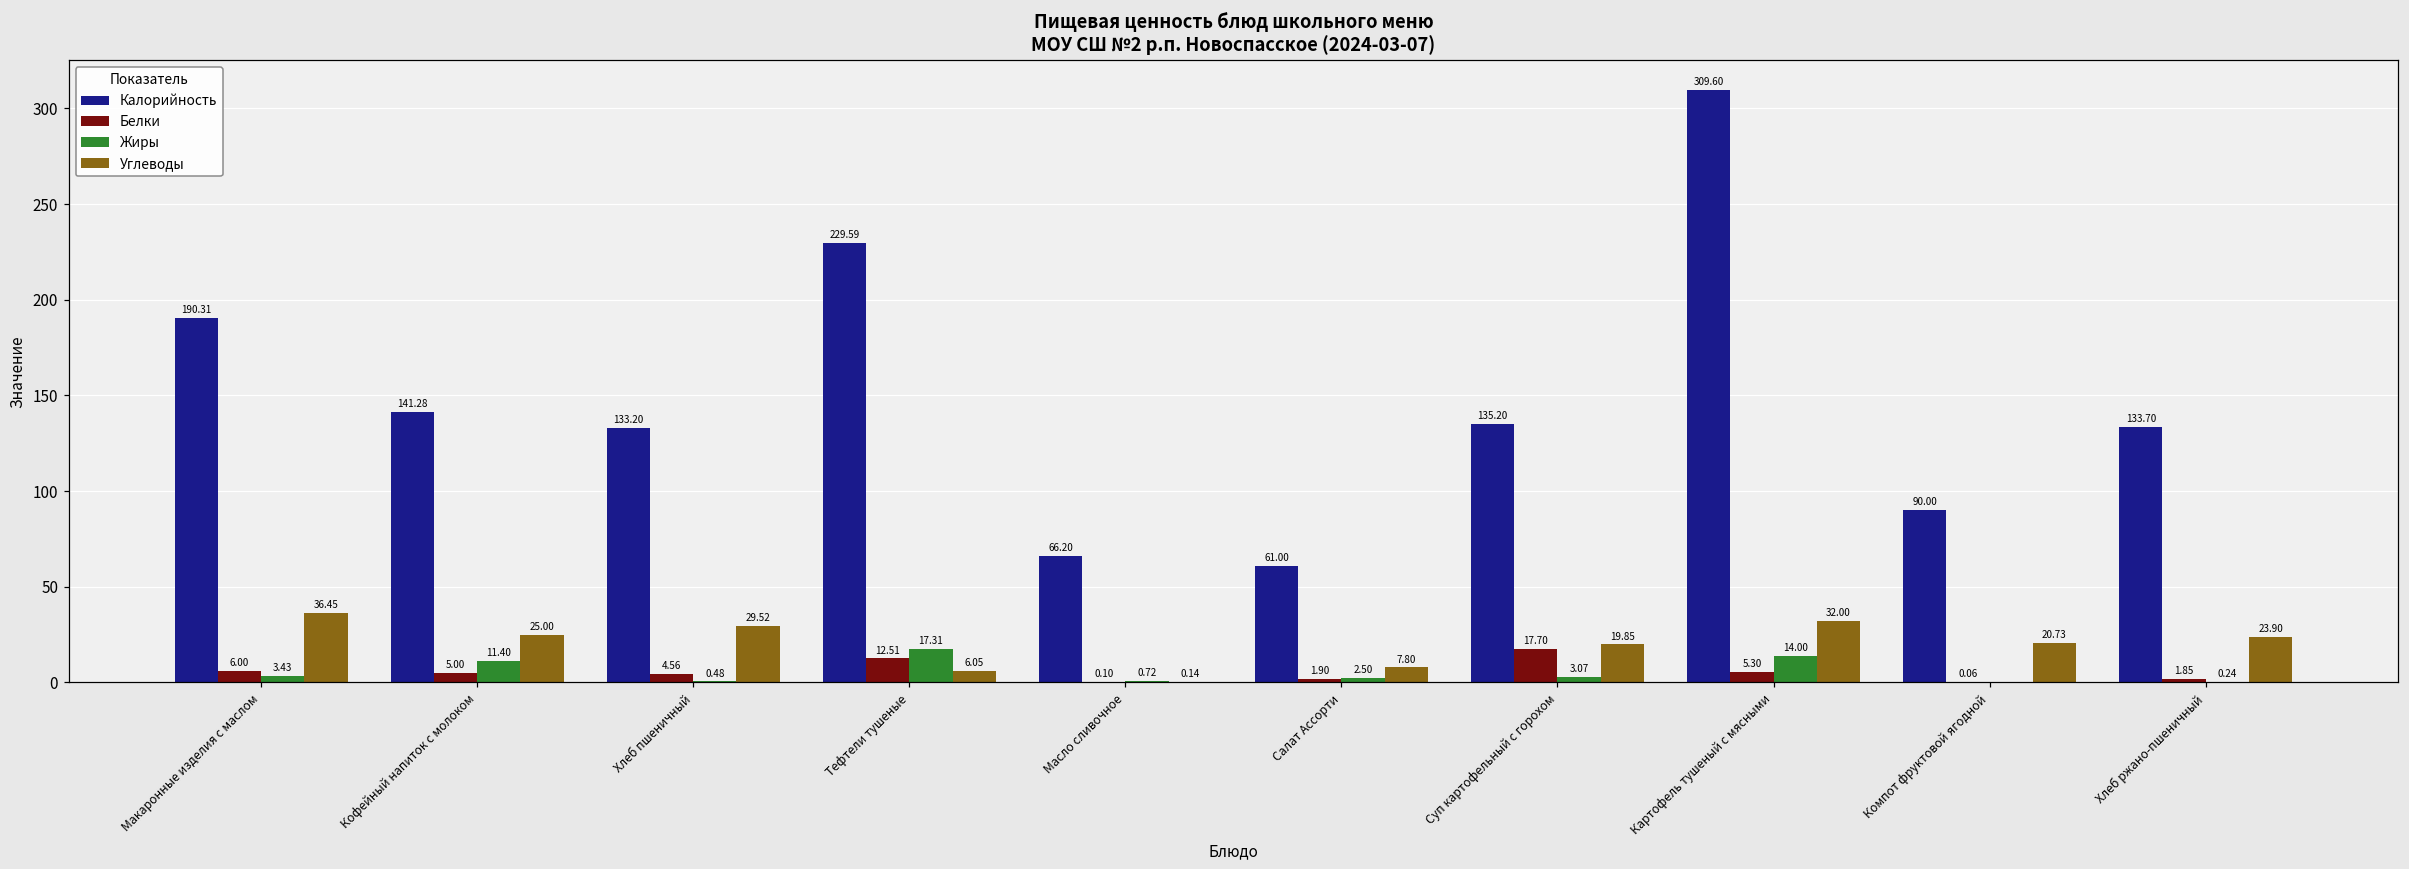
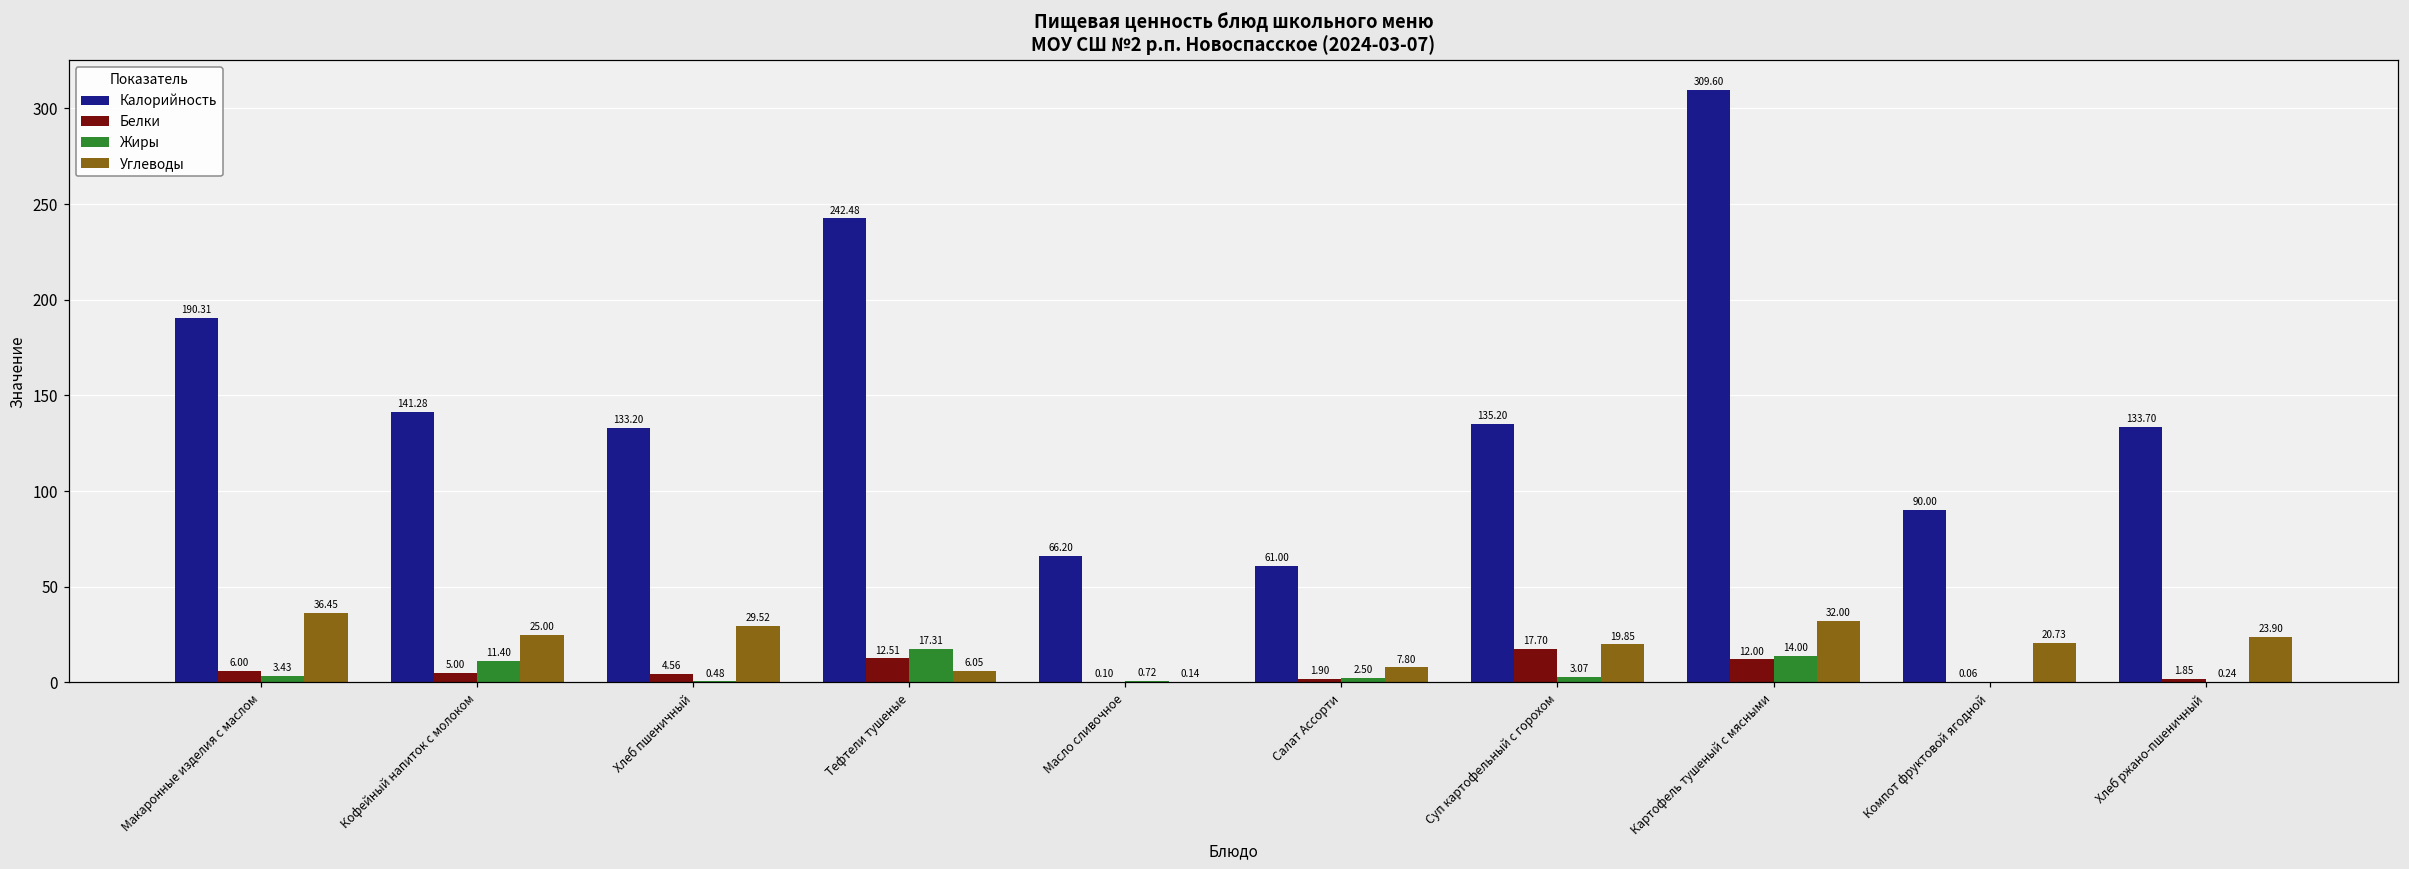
Калорийность, Тефтели тушеные: 229.59 -> 242.48
Белки, Картофель тушеный с мясными: 5.30 -> 12.00
